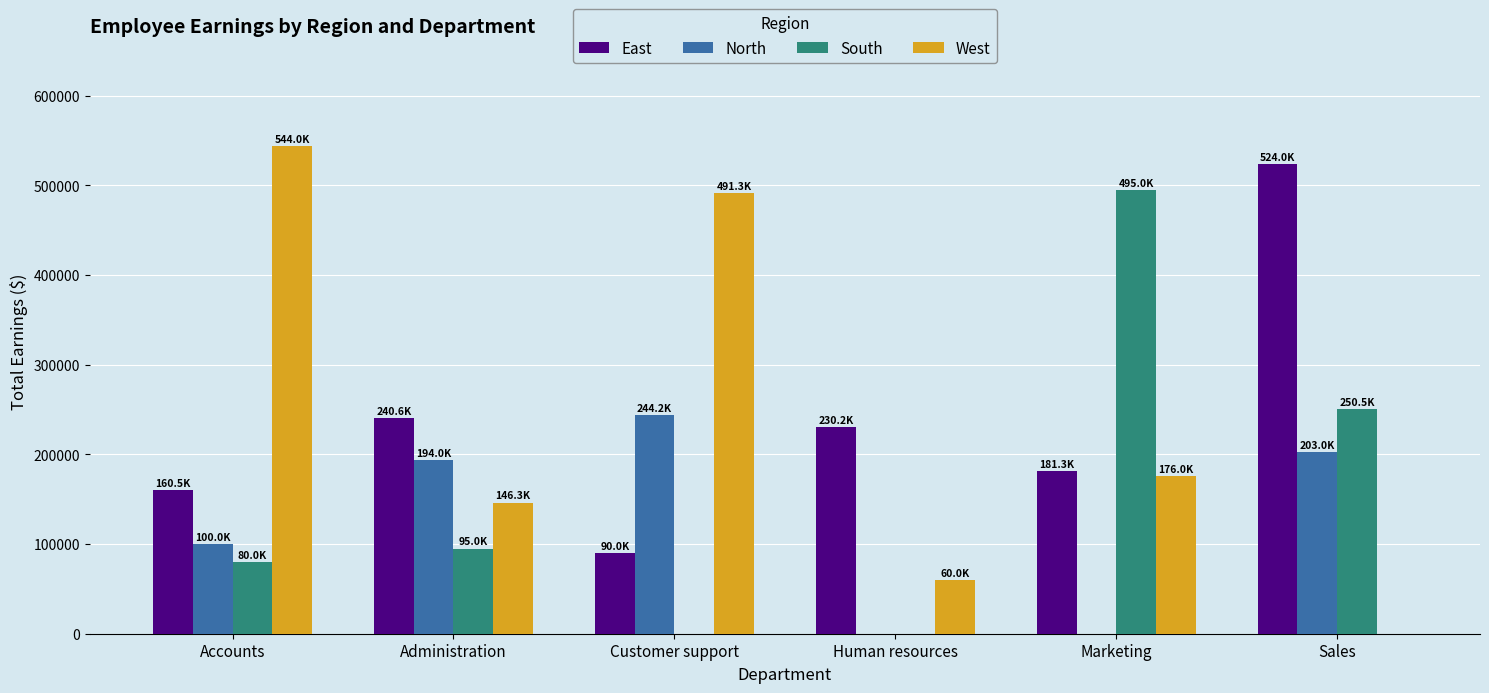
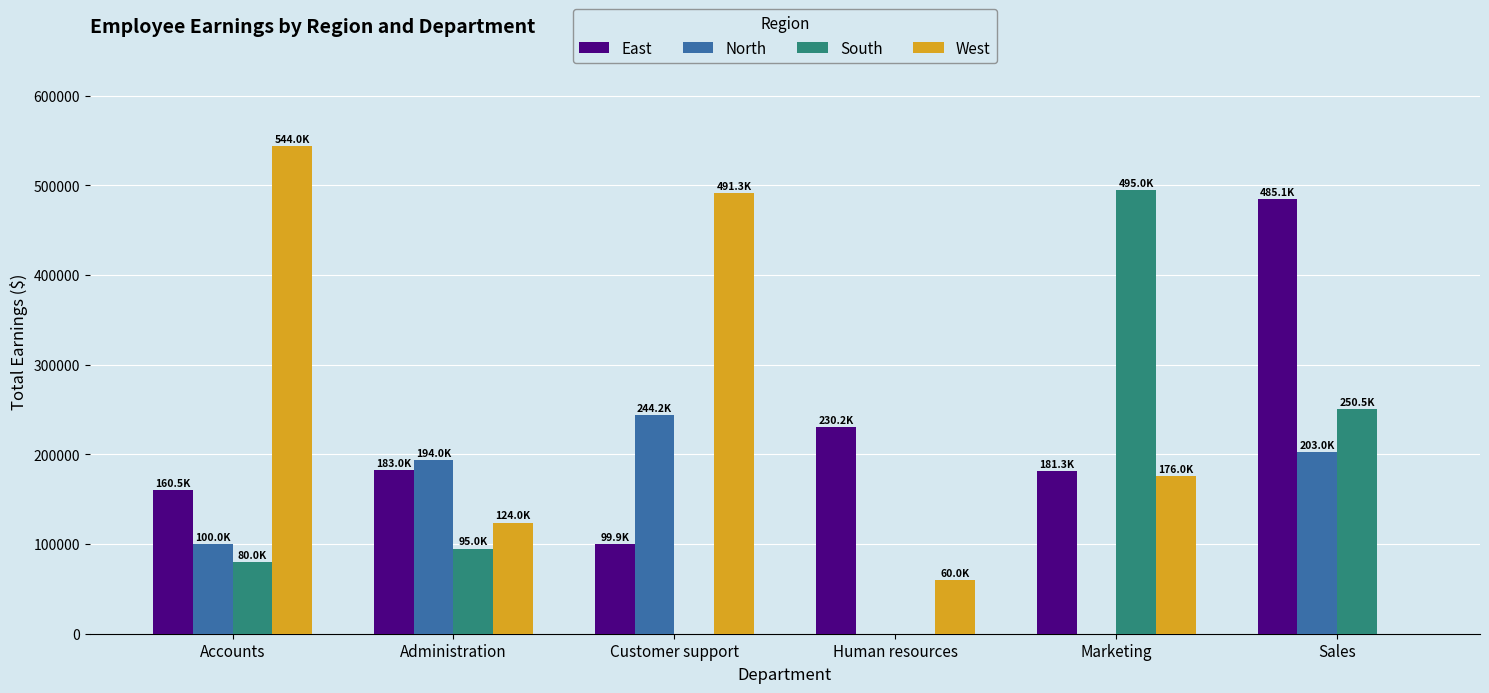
East, Administration: 240.6K -> 183.0K
West, Administration: 146.3K -> 124.0K
East, Customer support: 90.0K -> 99.9K
East, Sales: 524.0K -> 485.1K
